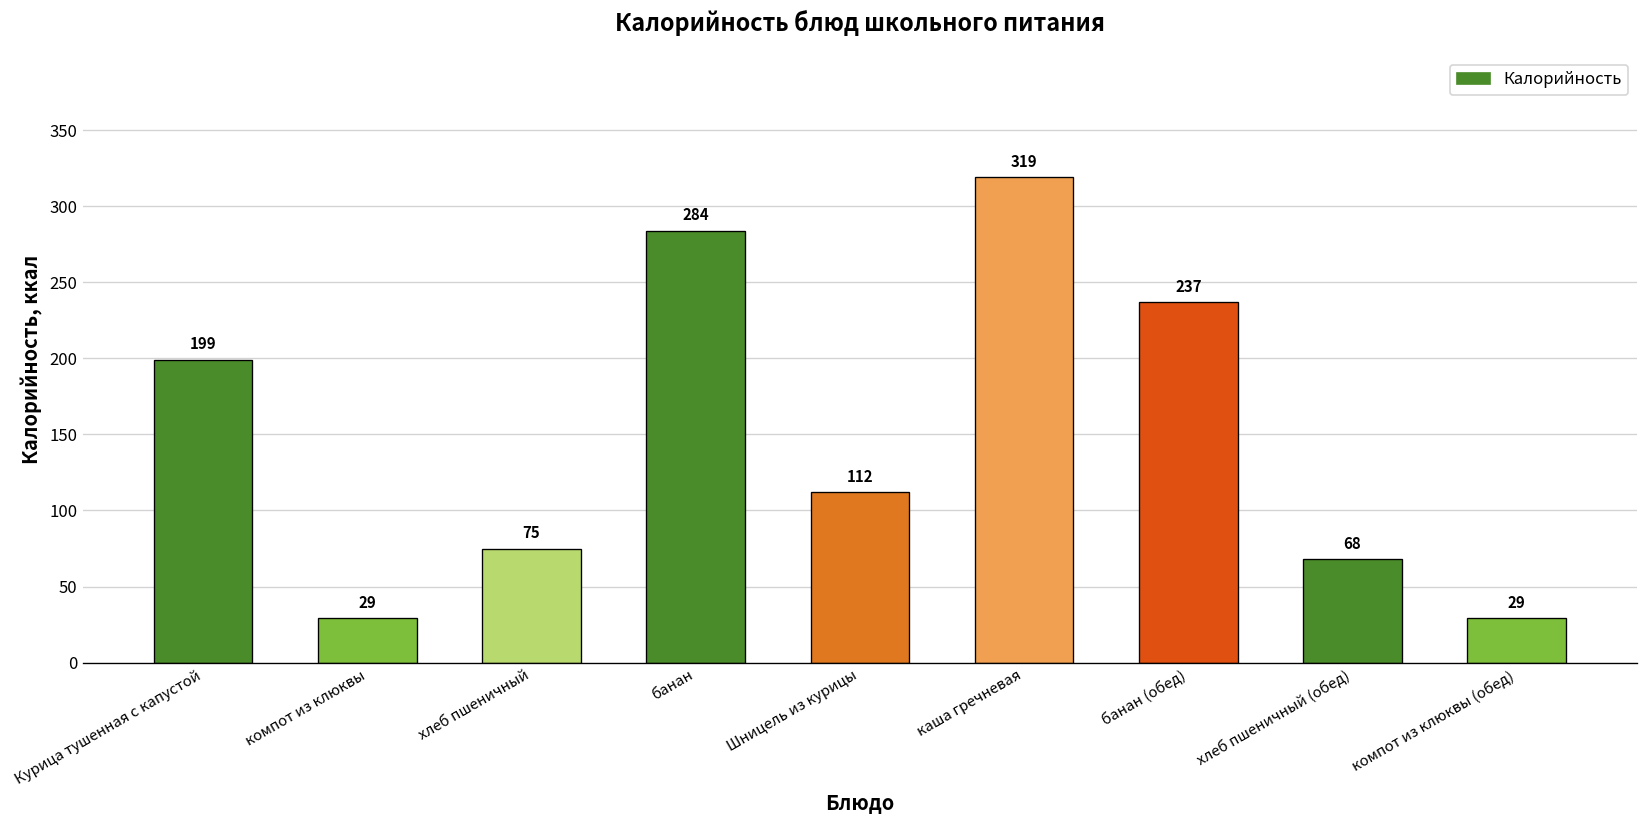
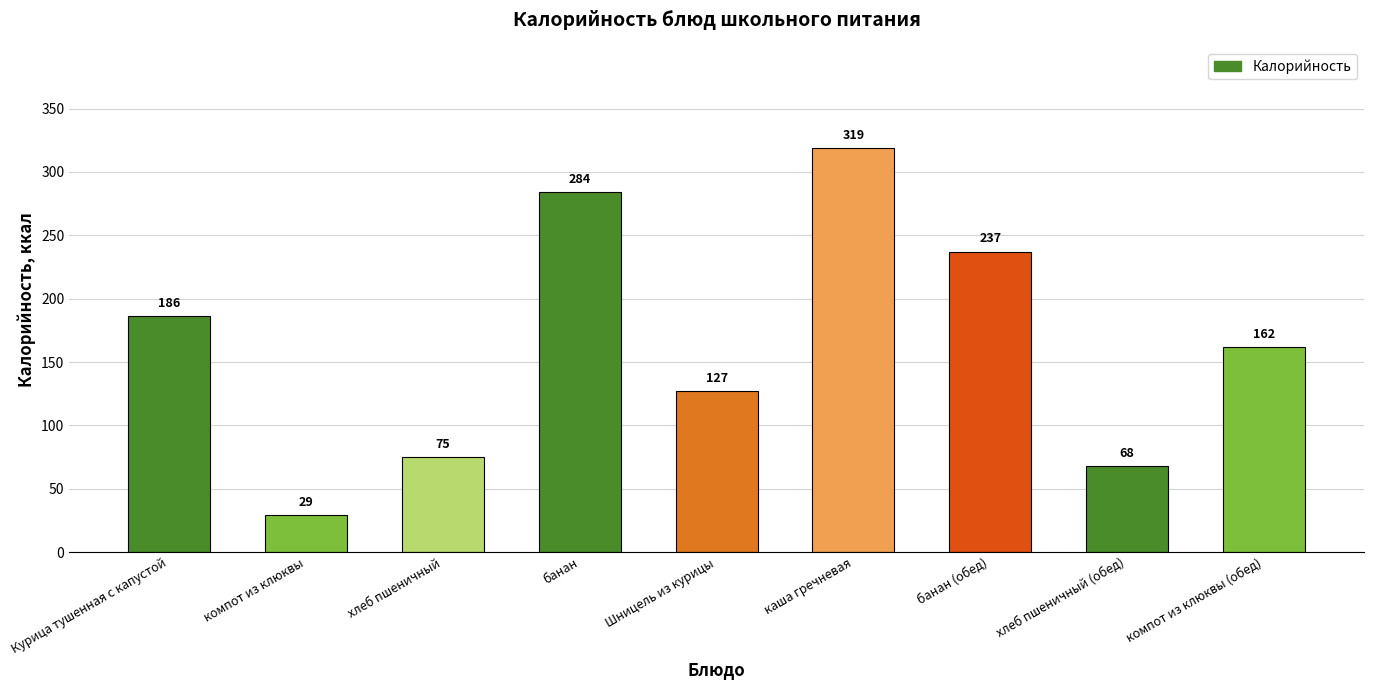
Курица тушенная с капустой: 199 -> 186
Шницель из курицы: 112 -> 127
компот из клюквы (обед): 29 -> 162
